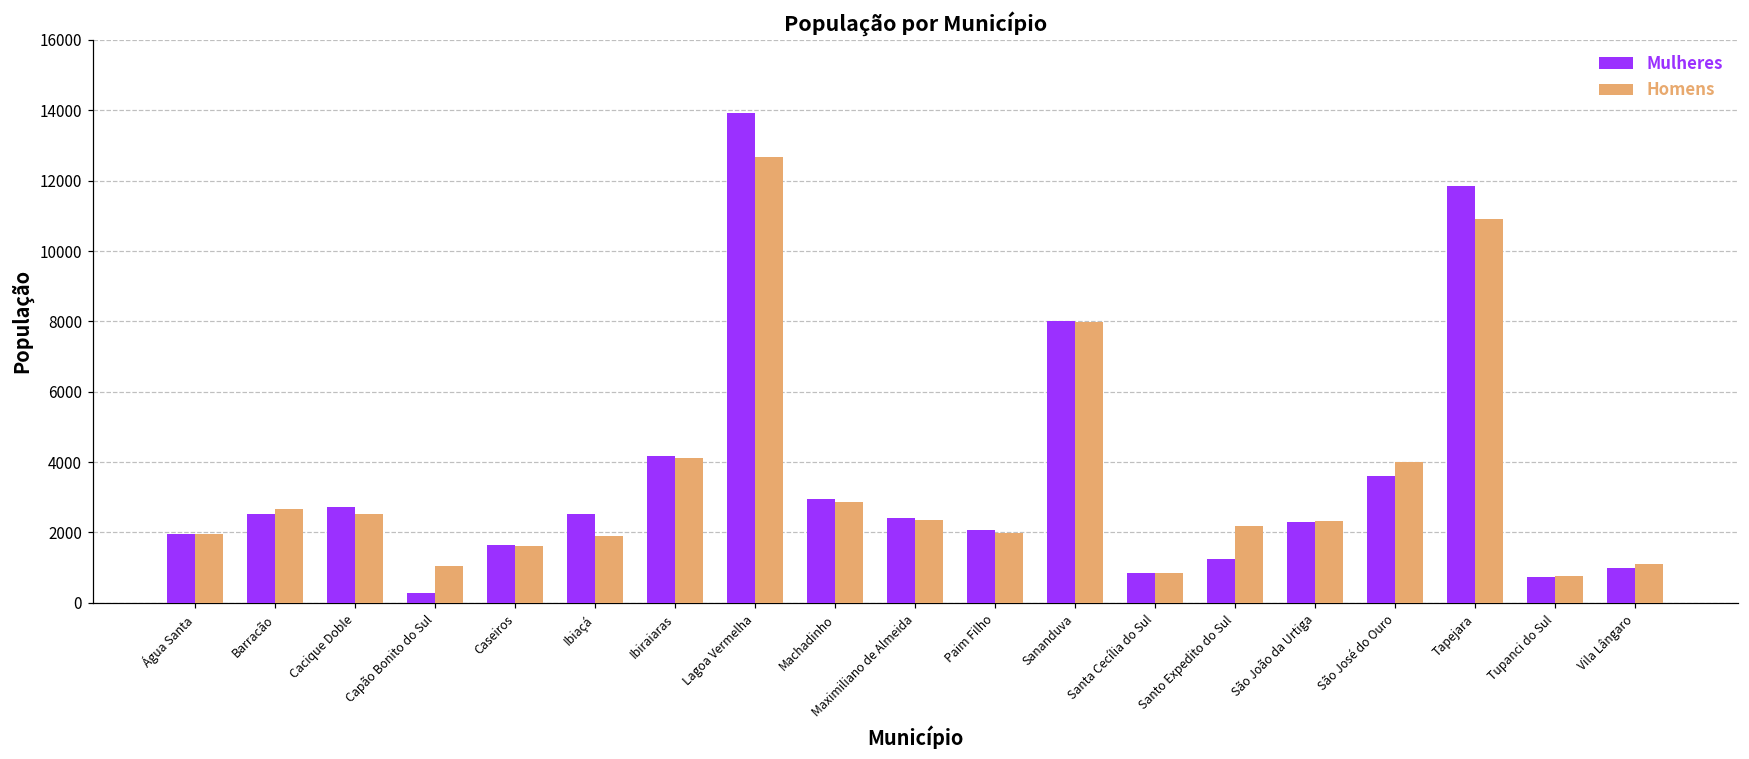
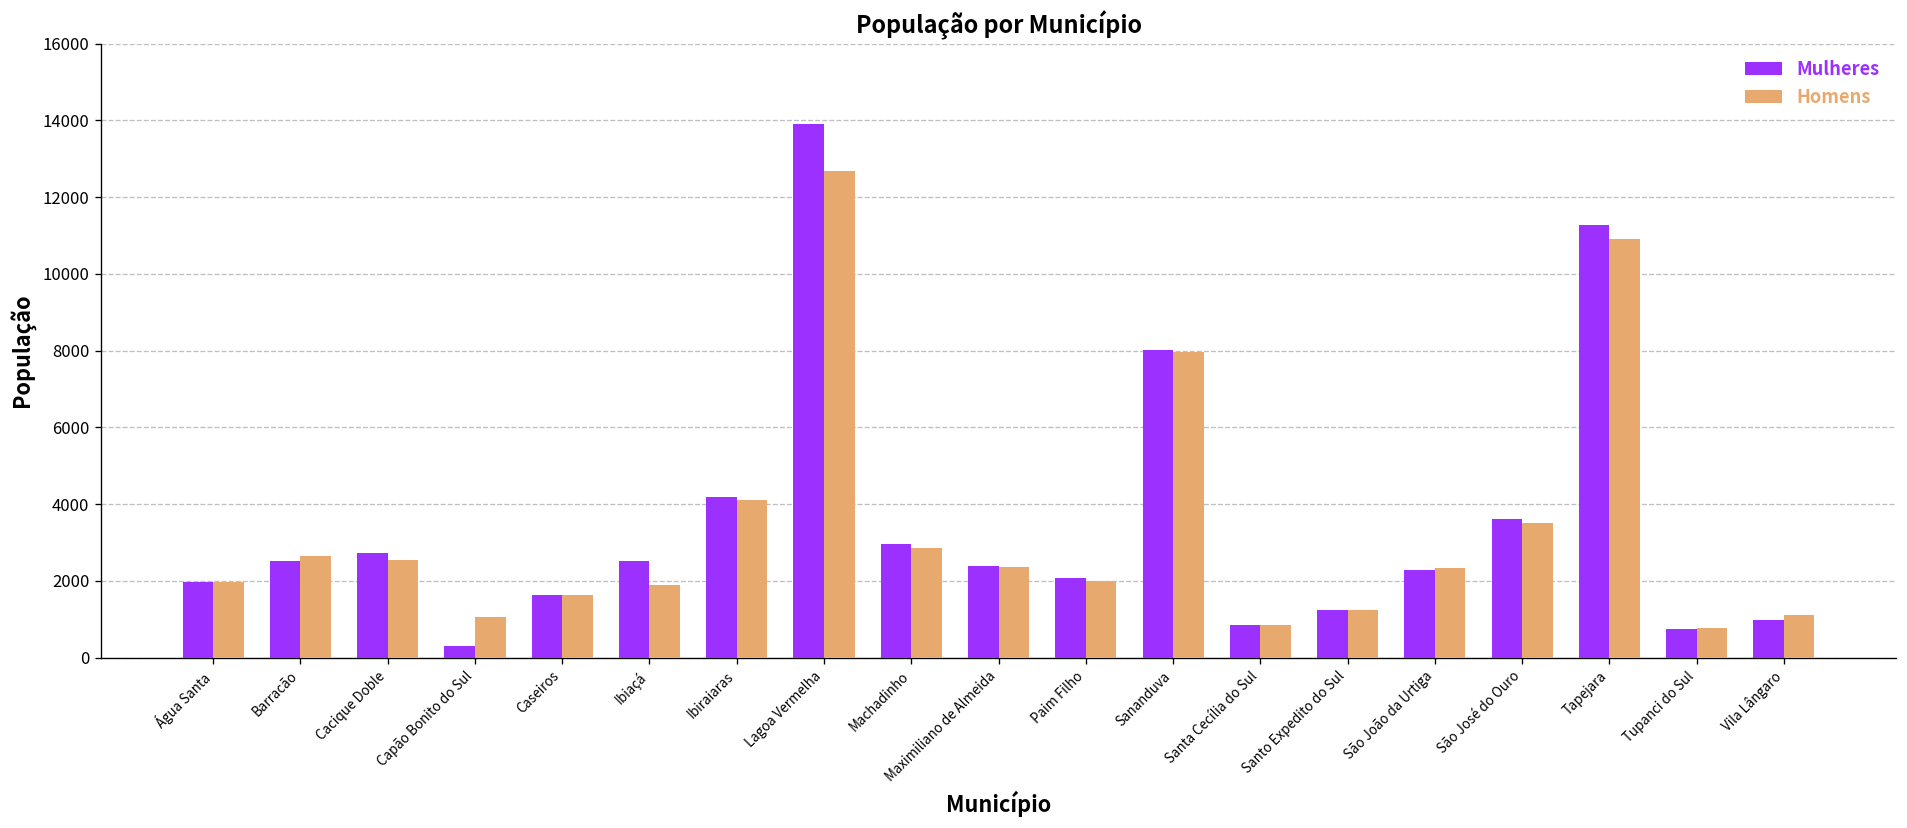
Homens, Santo Expedito do Sul: 2200 -> 1300
Homens, São José do Ouro: 4000 -> 3500
Mulheres, Tapejara: 11900 -> 11300
